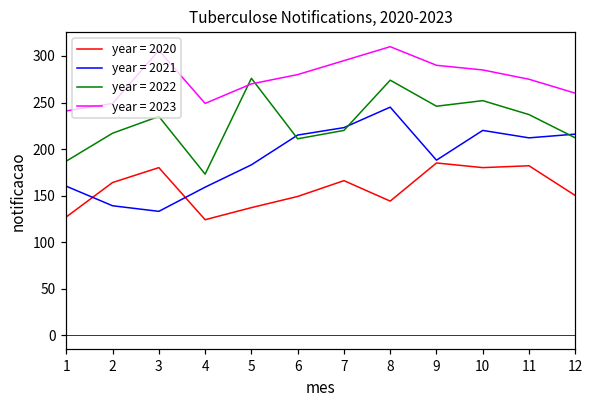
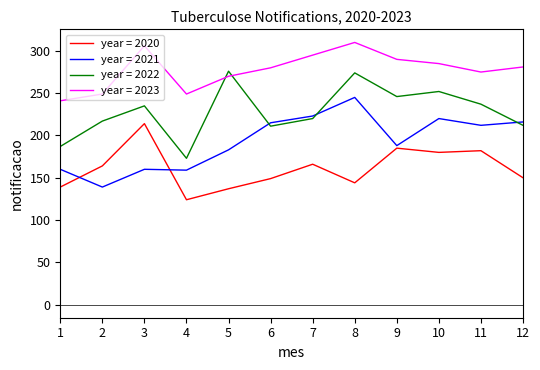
year = 2020, 1: 130 -> 140
year = 2020, 3: 180 -> 210
year = 2021, 3: 130 -> 160
year = 2023, 12: 260 -> 280
